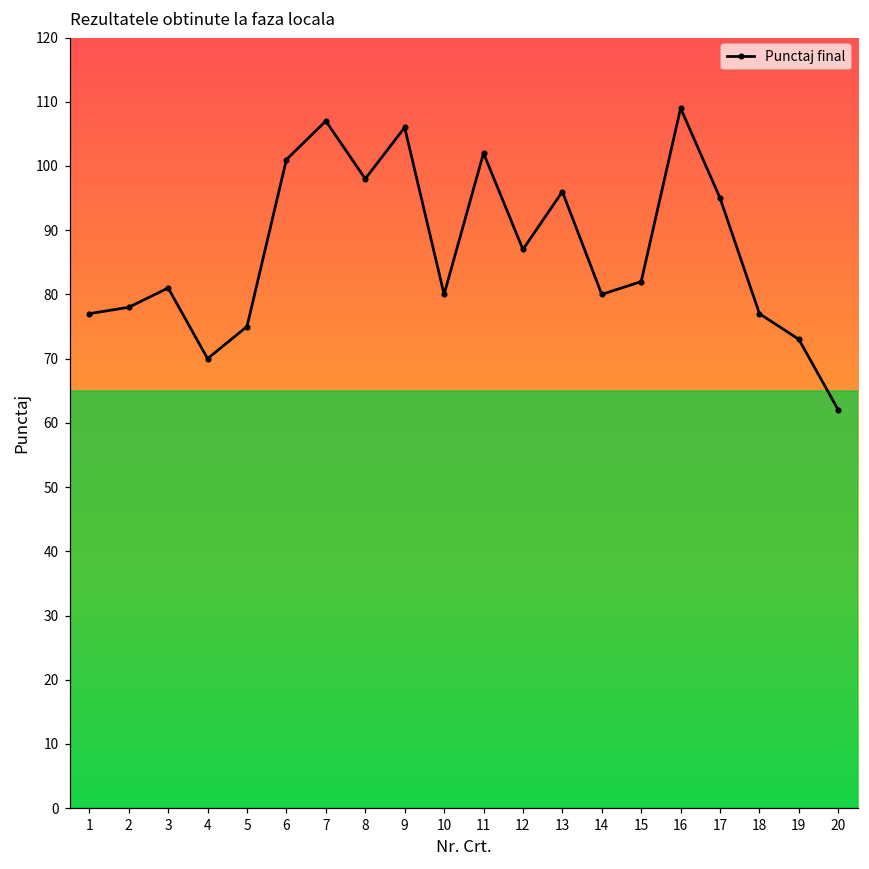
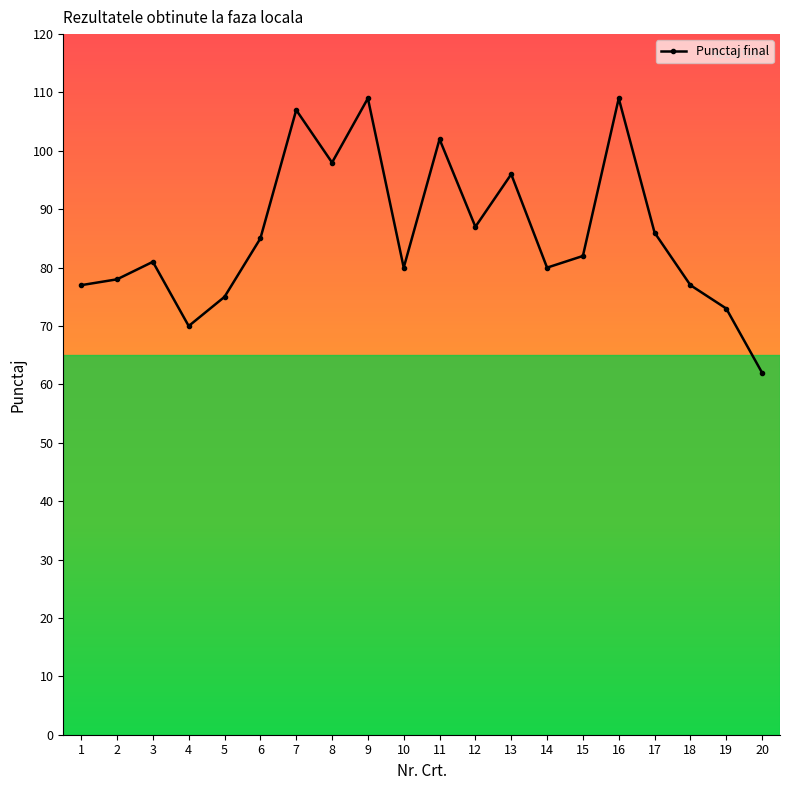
6: 101 -> 85
9: 106 -> 109
17: 95 -> 86
